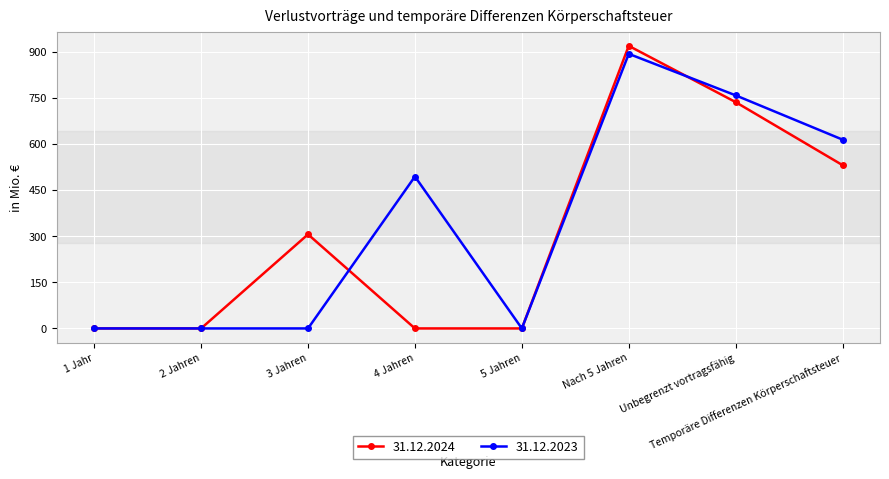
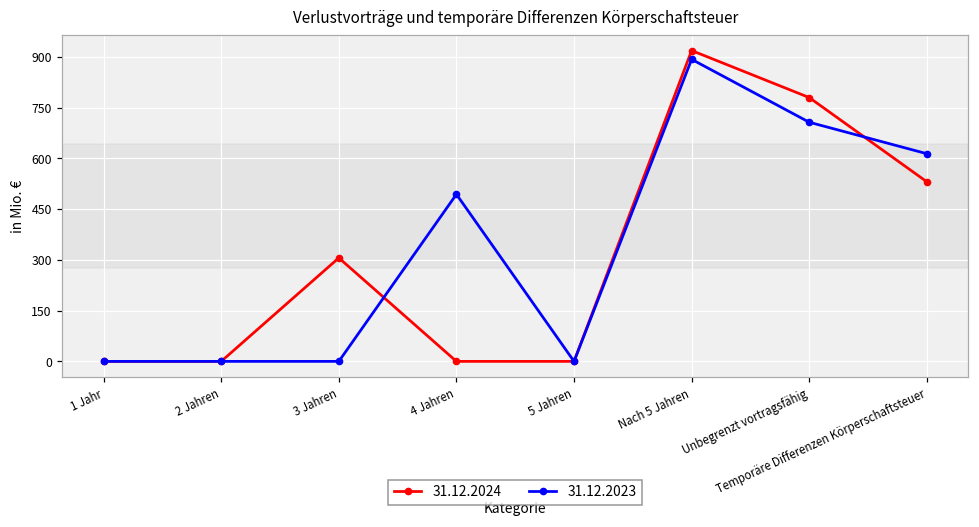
31.12.2024, Unbegrenzt vortragsfähig: 740 -> 780
31.12.2023, Unbegrenzt vortragsfähig: 760 -> 710
